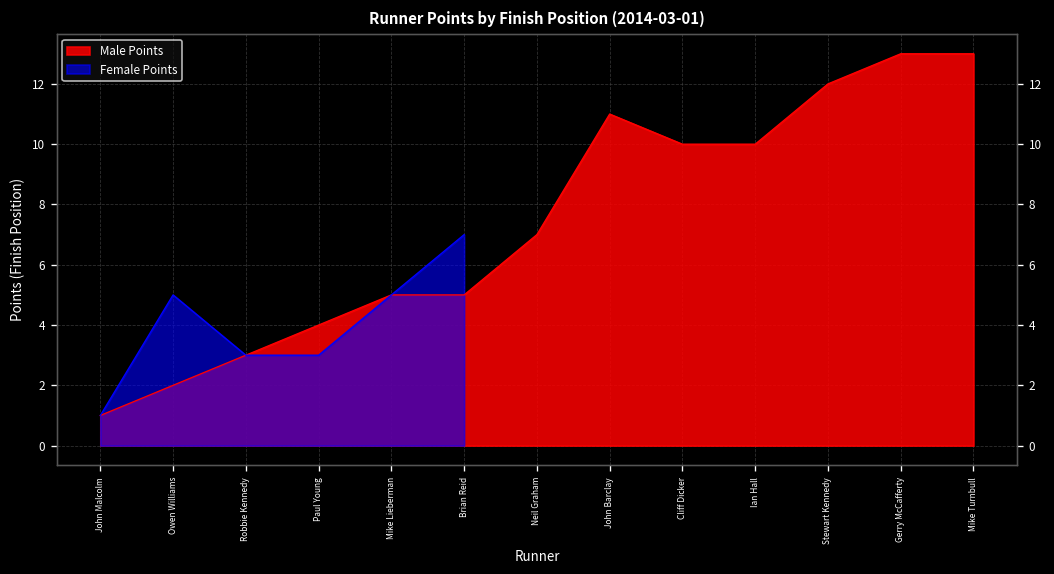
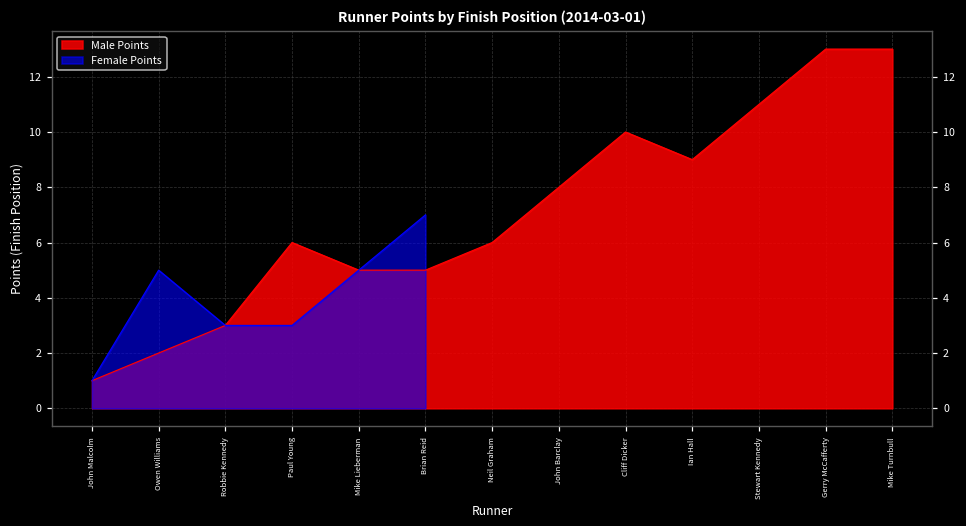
Male Points, Paul Young: 4 -> 6
Male Points, Neil Graham: 7 -> 6
Male Points, John Barclay: 11 -> 8
Male Points, Ian Hall: 10 -> 9
Male Points, Stewart Kennedy: 12 -> 11
